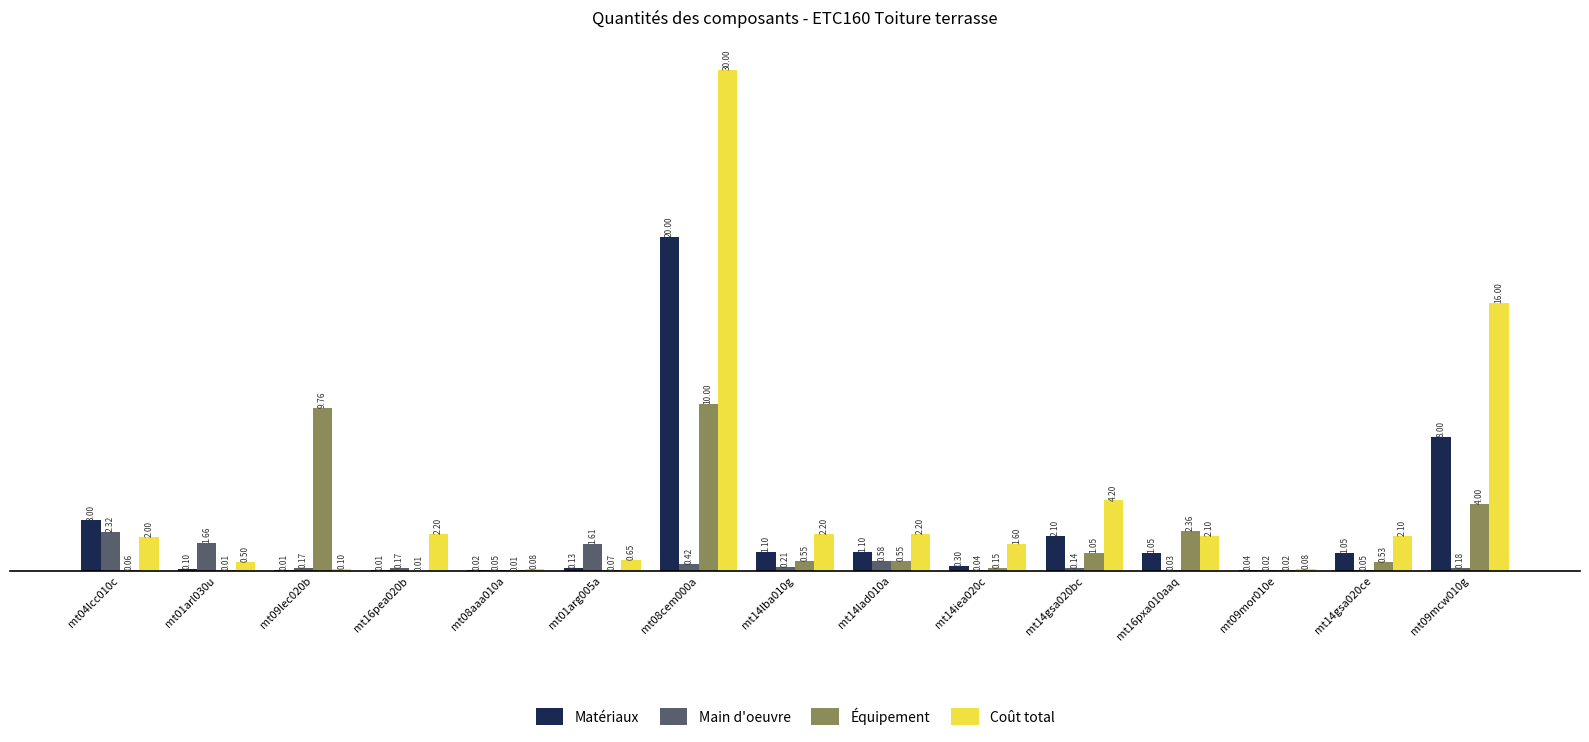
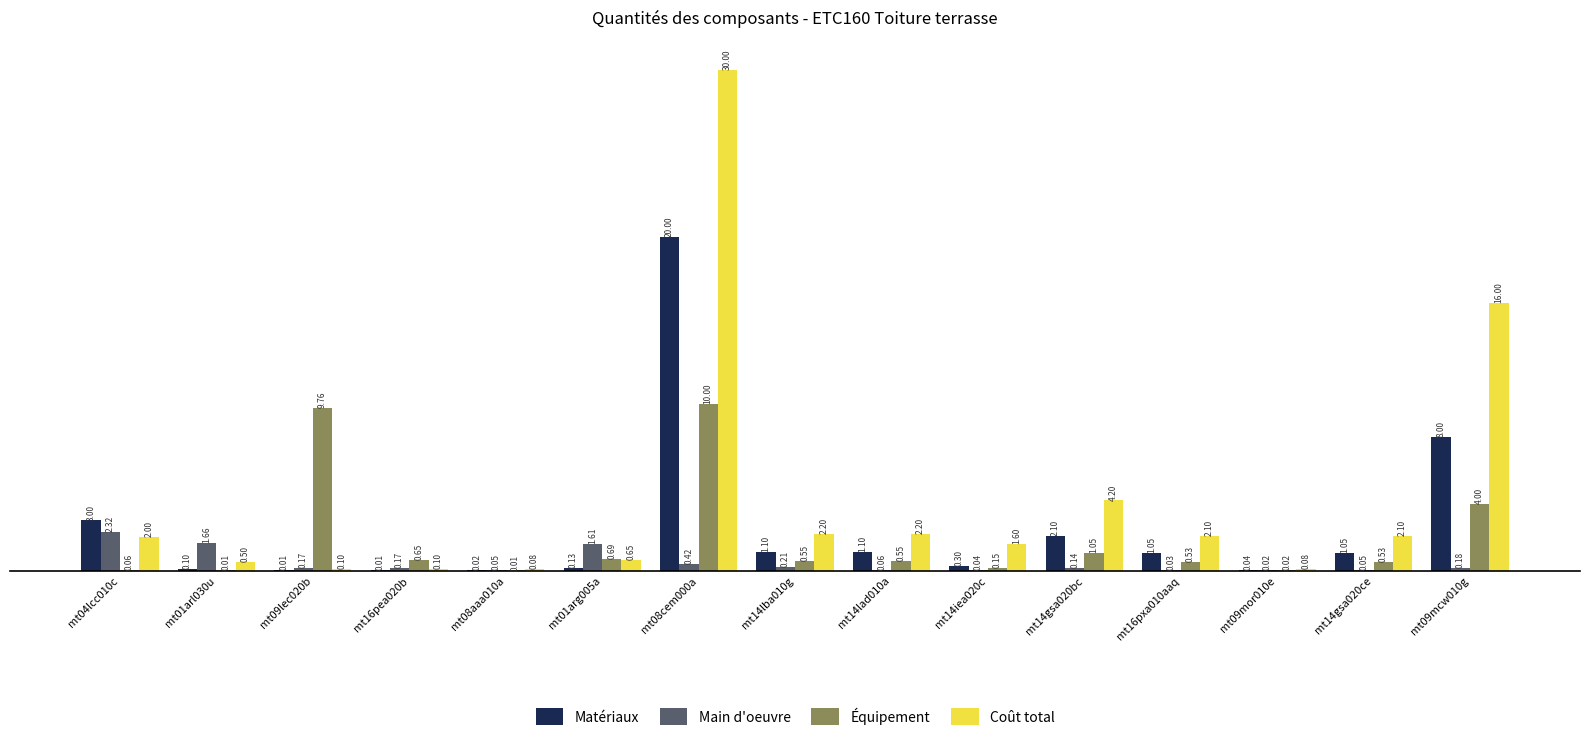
Équipement, mt16pea020b: 0.01 -> 0.65
Coût total, mt16pea020b: 2.20 -> 0.10
Équipement, mt01arg005a: 0.07 -> 0.69
Main d'oeuvre, mt14lad010a: 0.58 -> 0.06
Équipement, mt16pxa010aaq: 2.36 -> 0.53
